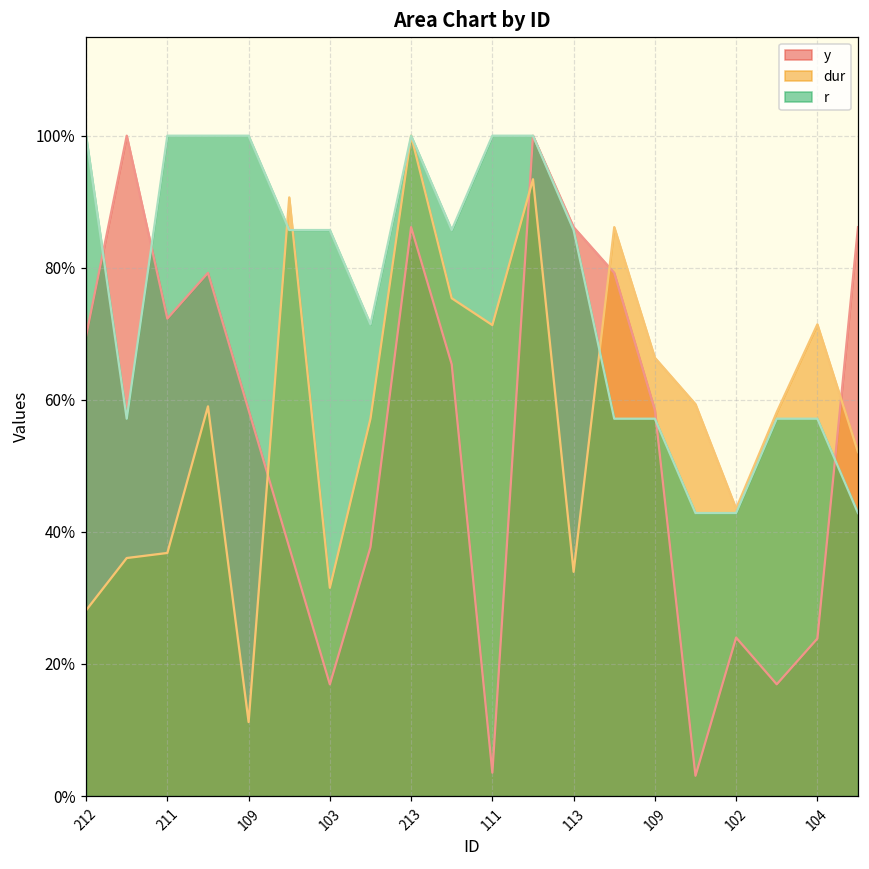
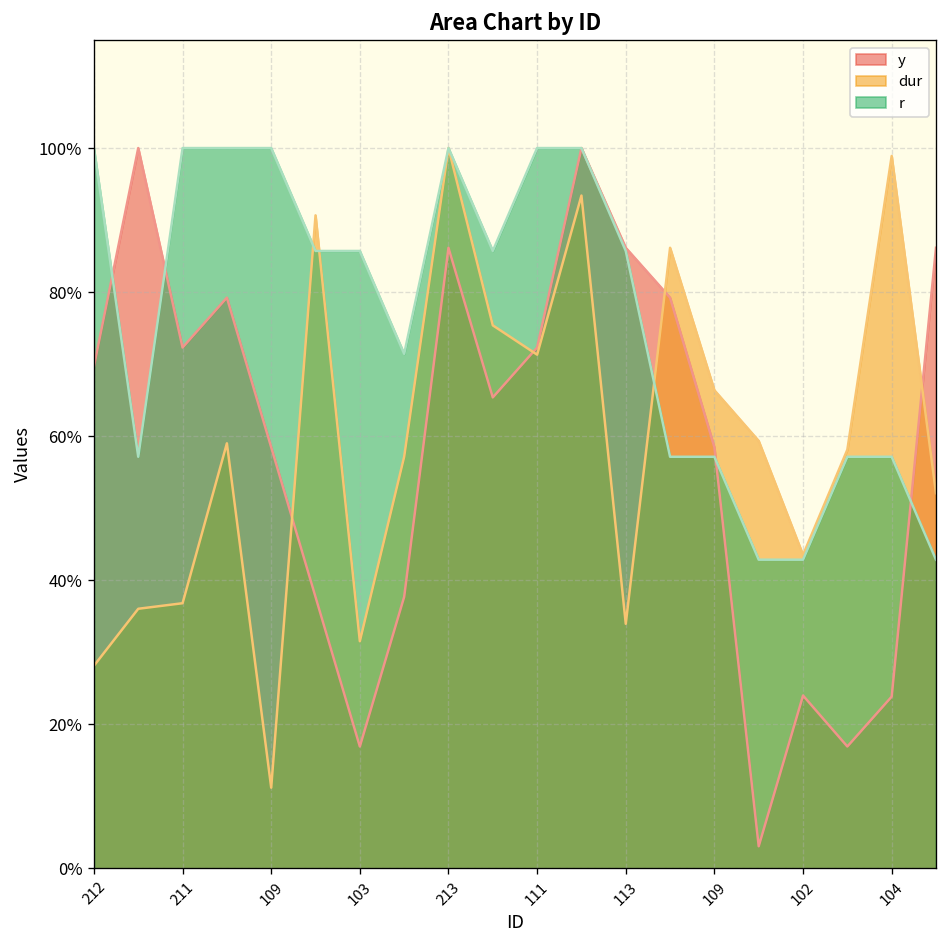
y, 111: 4% -> 72%
dur, 104: 71% -> 99%
